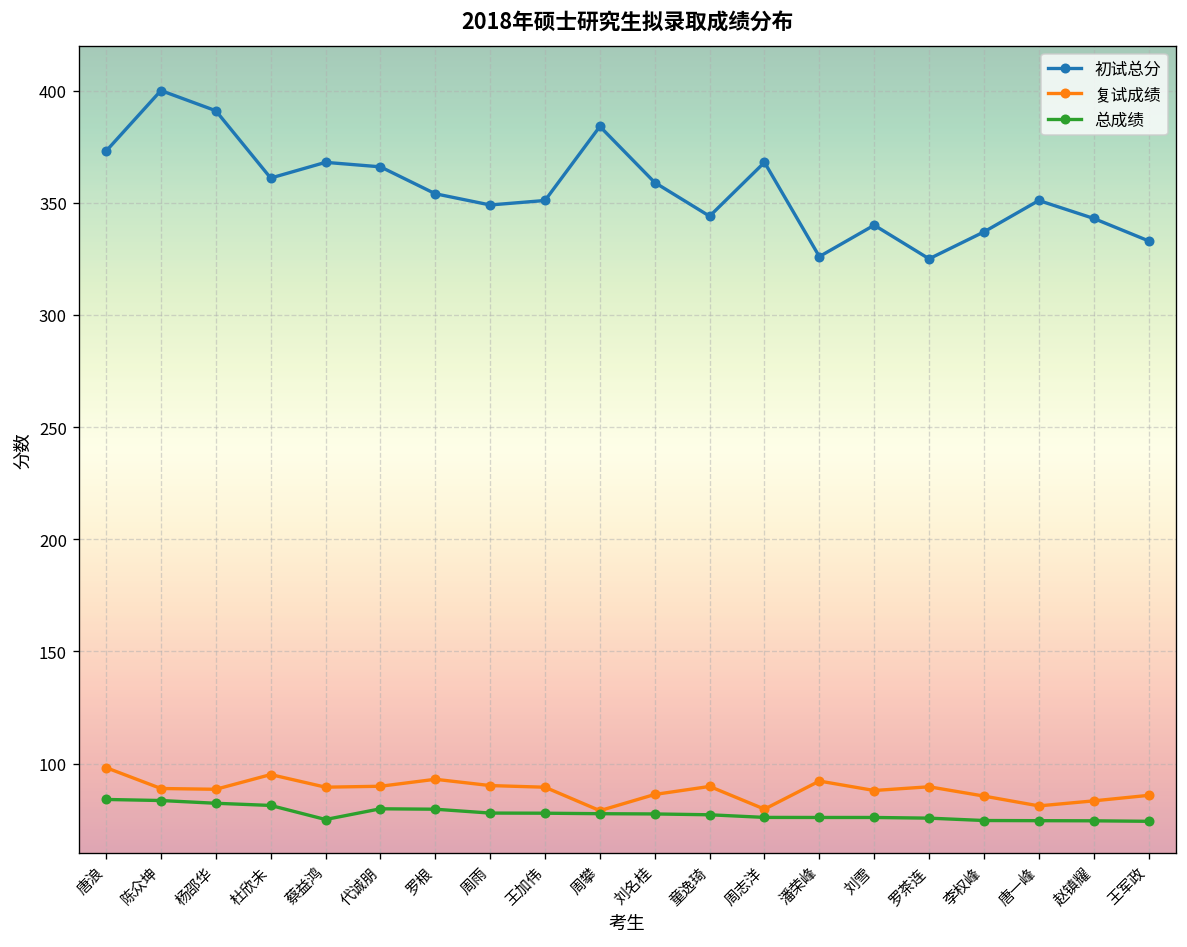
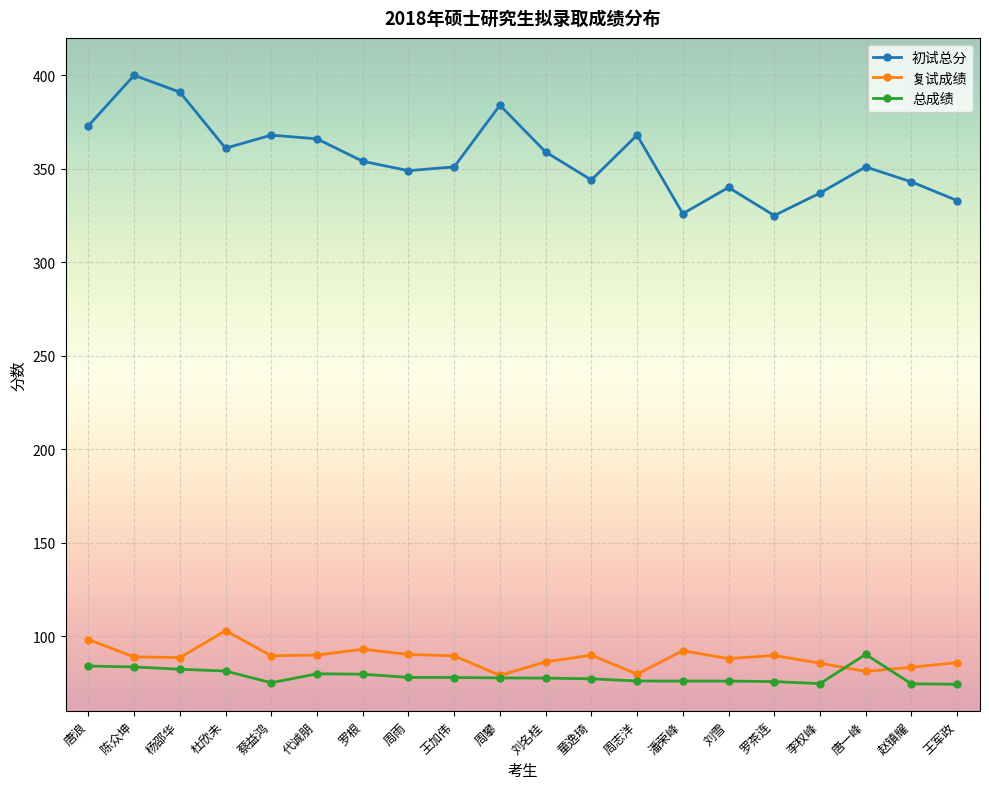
复试成绩, 杜欣未: 95 -> 103
总成绩, 唐一峰: 75 -> 90
